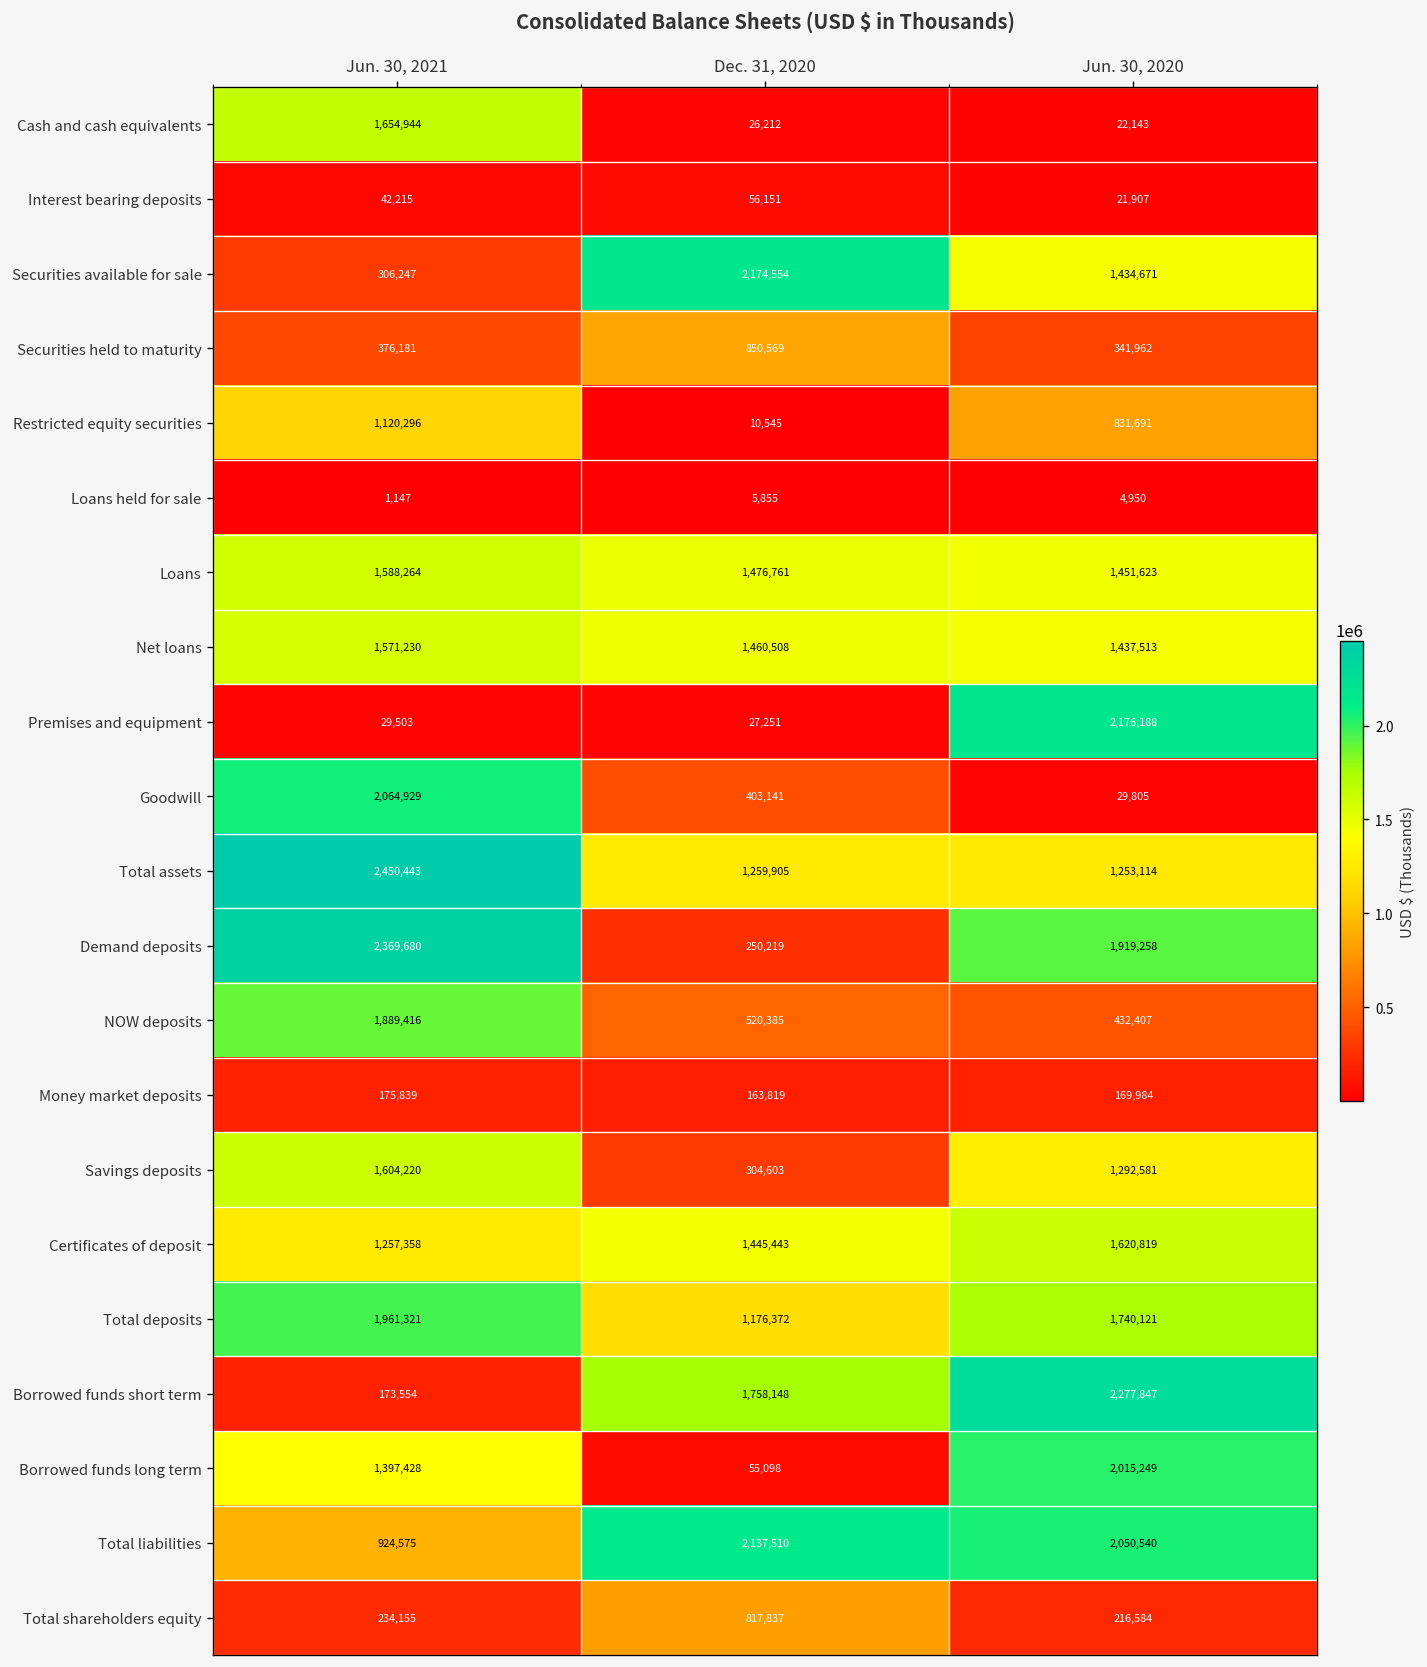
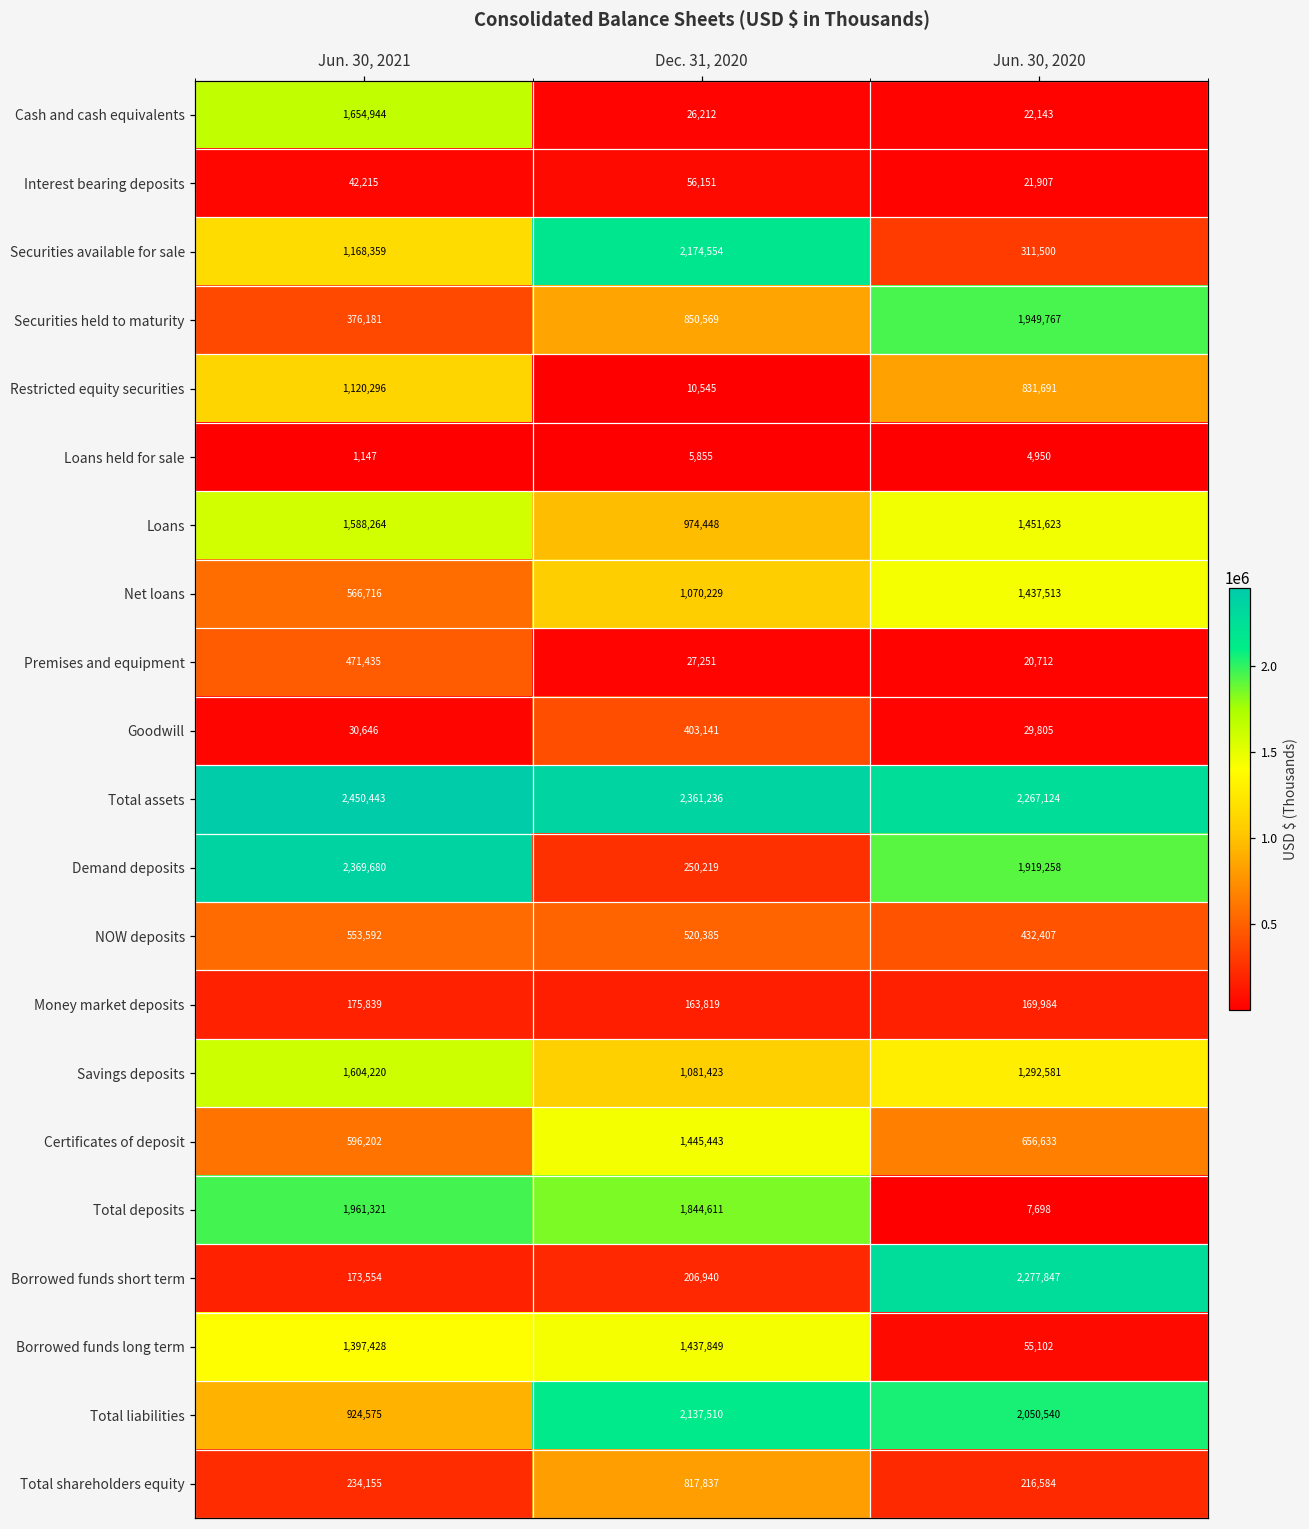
Securities available for sale, Jun. 30, 2021: 306,247 -> 1,168,359
Securities available for sale, Jun. 30, 2020: 1,434,671 -> 311,500
Securities held to maturity, Jun. 30, 2020: 341,962 -> 1,949,767
Loans, Dec. 31, 2020: 1,476,761 -> 974,448
Net loans, Jun. 30, 2021: 1,571,230 -> 566,716
Net loans, Dec. 31, 2020: 1,460,508 -> 1,070,229
Premises and equipment, Jun. 30, 2021: 29,503 -> 471,435
Premises and equipment, Jun. 30, 2020: 2,176,188 -> 20,712
Goodwill, Jun. 30, 2021: 2,064,929 -> 30,646
Total assets, Dec. 31, 2020: 1,259,905 -> 2,361,236
Total assets, Jun. 30, 2020: 1,253,114 -> 2,267,124
NOW deposits, Jun. 30, 2021: 1,889,416 -> 553,592
Savings deposits, Dec. 31, 2020: 304,603 -> 1,081,423
Certificates of deposit, Jun. 30, 2021: 1,257,358 -> 596,202
Certificates of deposit, Jun. 30, 2020: 1,620,819 -> 656,633
Total deposits, Dec. 31, 2020: 1,176,372 -> 1,844,611
Total deposits, Jun. 30, 2020: 1,740,121 -> 7,698
Borrowed funds short term, Dec. 31, 2020: 1,758,148 -> 206,940
Borrowed funds long term, Dec. 31, 2020: 55,098 -> 1,437,849
Borrowed funds long term, Jun. 30, 2020: 2,015,249 -> 55,102
